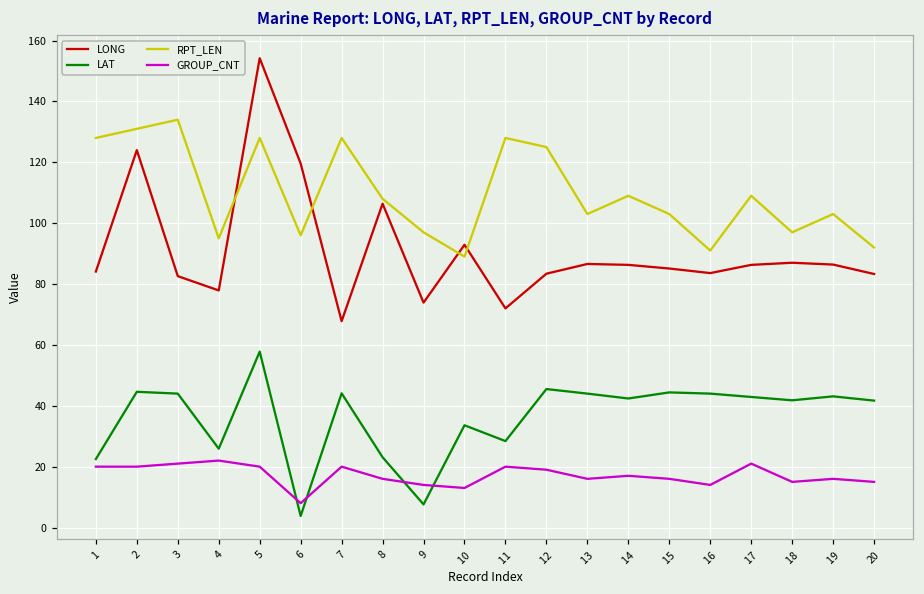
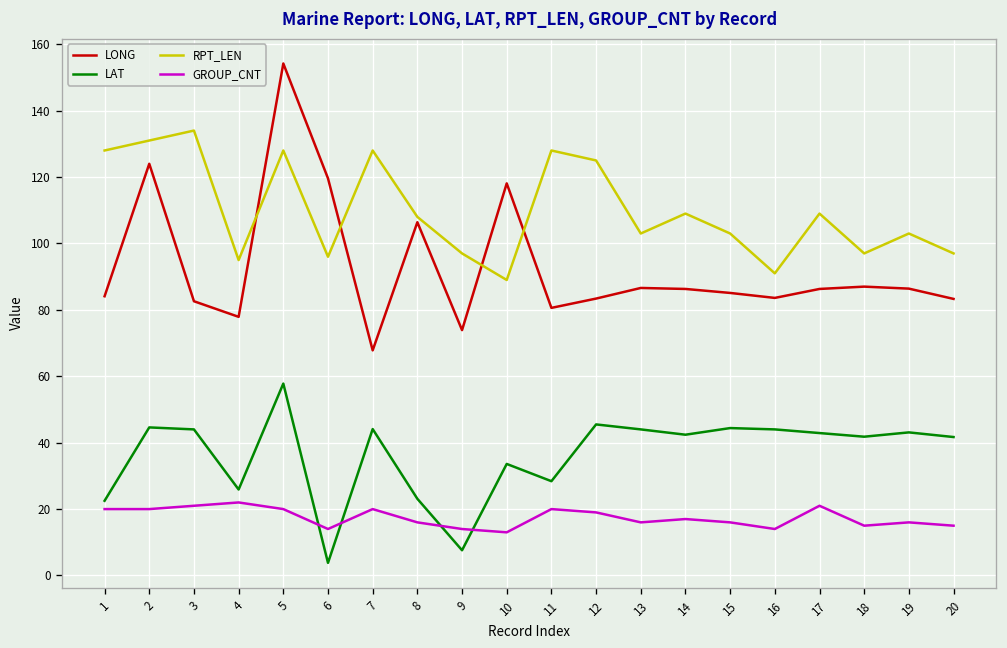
GROUP_CNT, 6: 8 -> 14
LONG, 10: 93 -> 118
LONG, 11: 72 -> 81
RPT_LEN, 20: 92 -> 97
